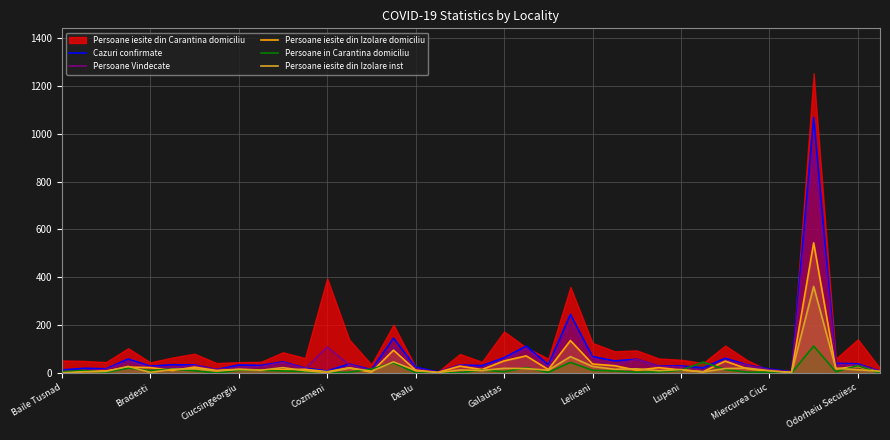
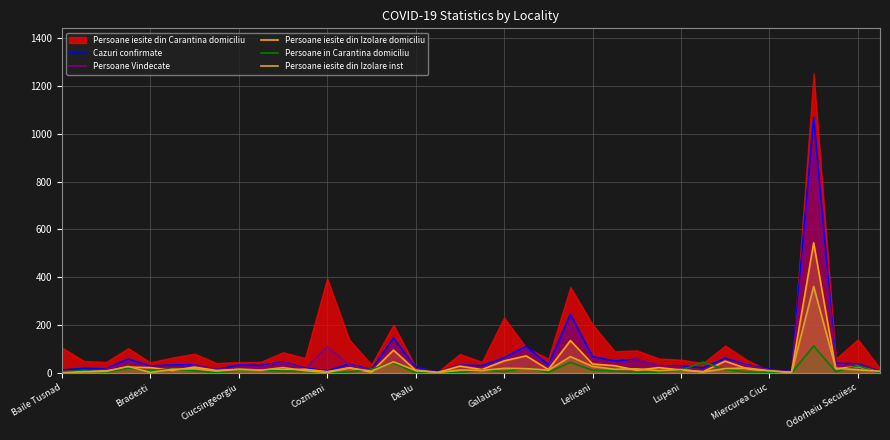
Persoane iesite din Carantina domiciliu, Baile Tusnad: 50 -> 110
Persoane iesite din Carantina domiciliu, Galautas: 170 -> 230
Persoane iesite din Carantina domiciliu, Leliceni: 130 -> 200
